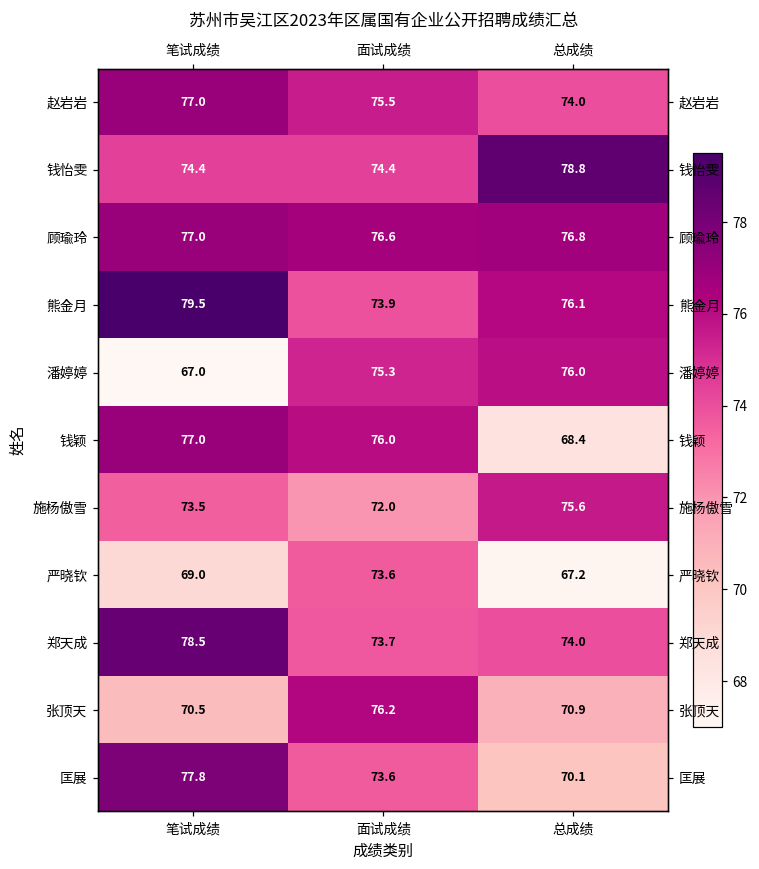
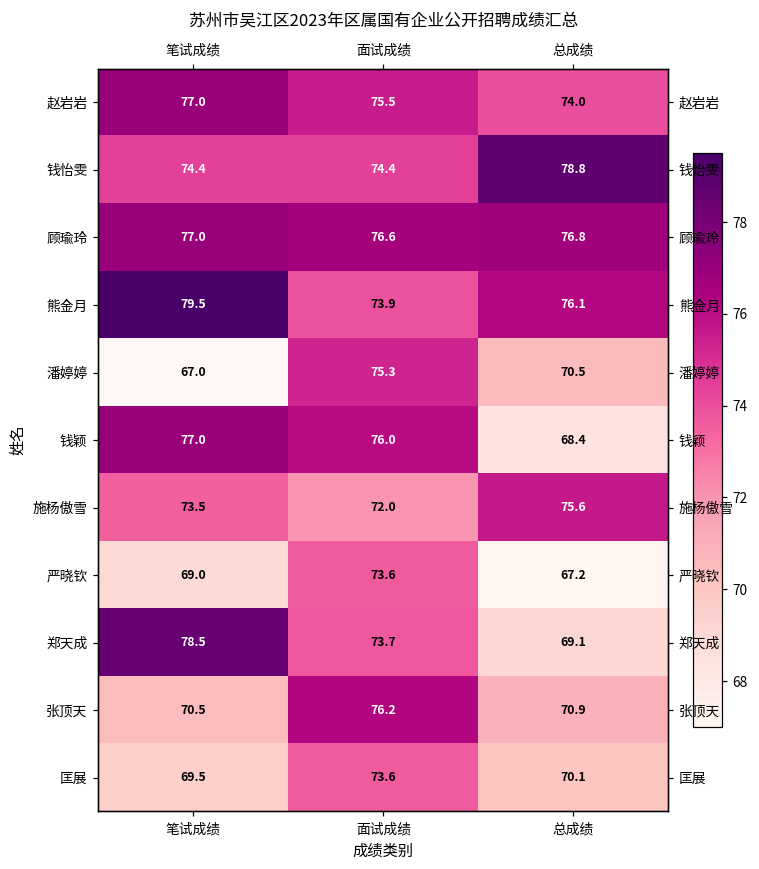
潘婷婷, 总成绩: 76.0 -> 70.5
郑天成, 总成绩: 74.0 -> 69.1
匡展, 笔试成绩: 77.8 -> 69.5
